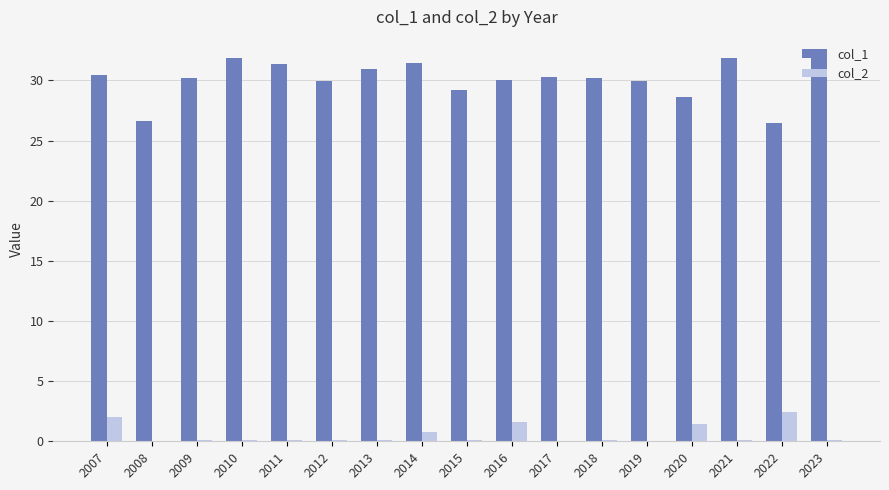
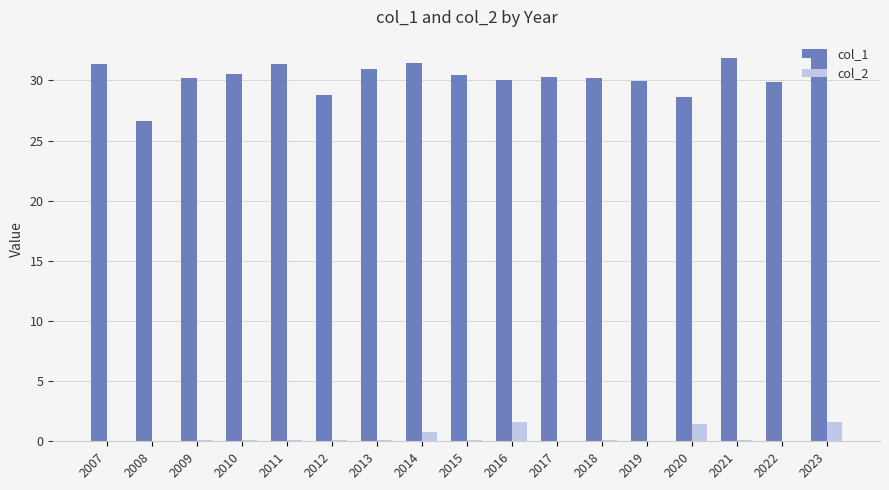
col_1, 2007: 30.4 -> 31.4
col_2, 2007: 2.0 -> 0.0
col_1, 2010: 31.9 -> 30.6
col_1, 2012: 30.0 -> 28.8
col_1, 2015: 29.2 -> 30.4
col_1, 2022: 26.4 -> 29.9
col_2, 2022: 2.5 -> 0.1
col_2, 2023: 0.1 -> 1.6
